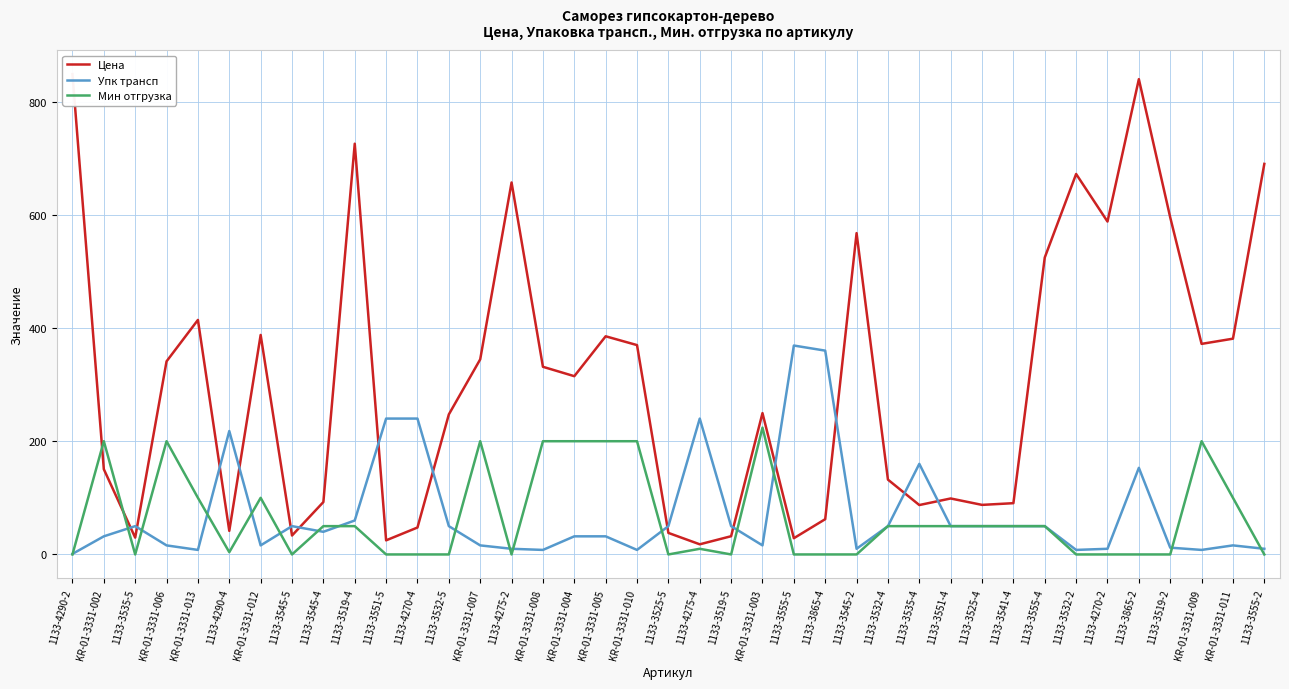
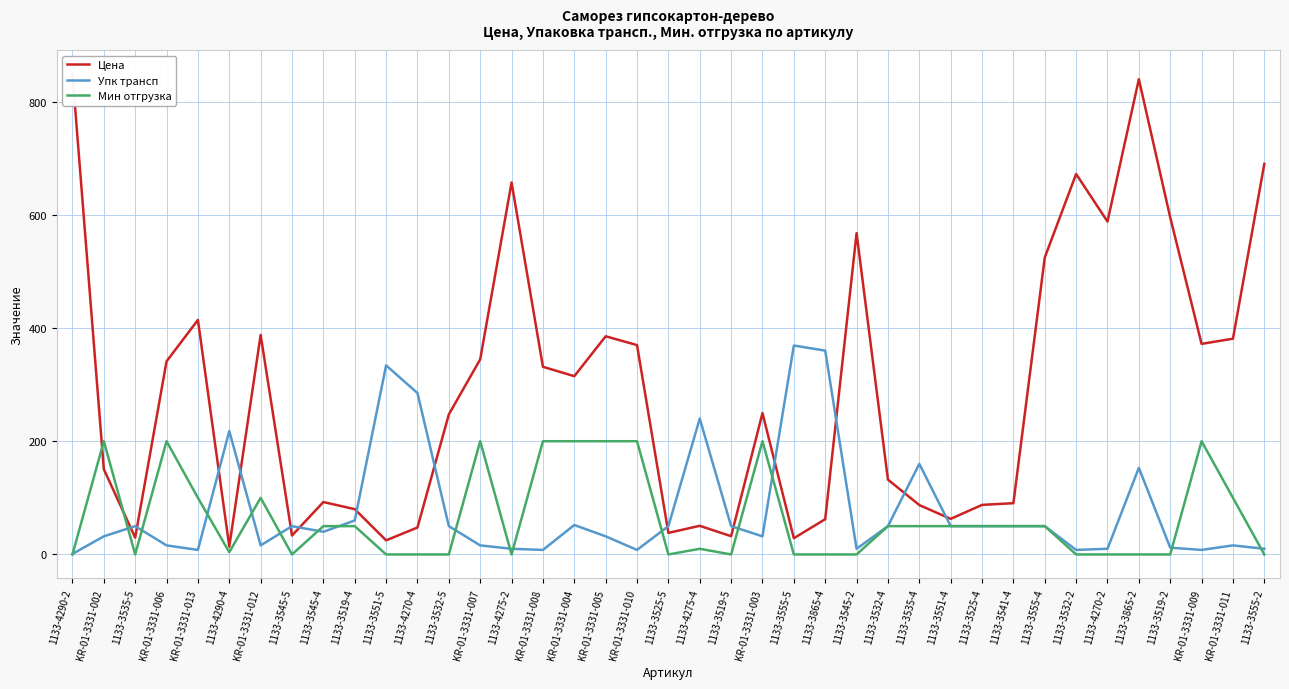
Цена, 1133-4290-4: 40 -> 10
Цена, 1133-3519-4: 730 -> 80
Упк трансп, 1133-3551-5: 240 -> 330
Упк трансп, 1133-4270-4: 240 -> 290
Упк трансп, KR-01-3331-004: 30 -> 50
Цена, 1133-4275-4: 20 -> 50
Упк трансп, KR-01-3331-003: 20 -> 30
Мин отгрузка, KR-01-3331-003: 220 -> 200
Цена, 1133-3551-4: 100 -> 60
